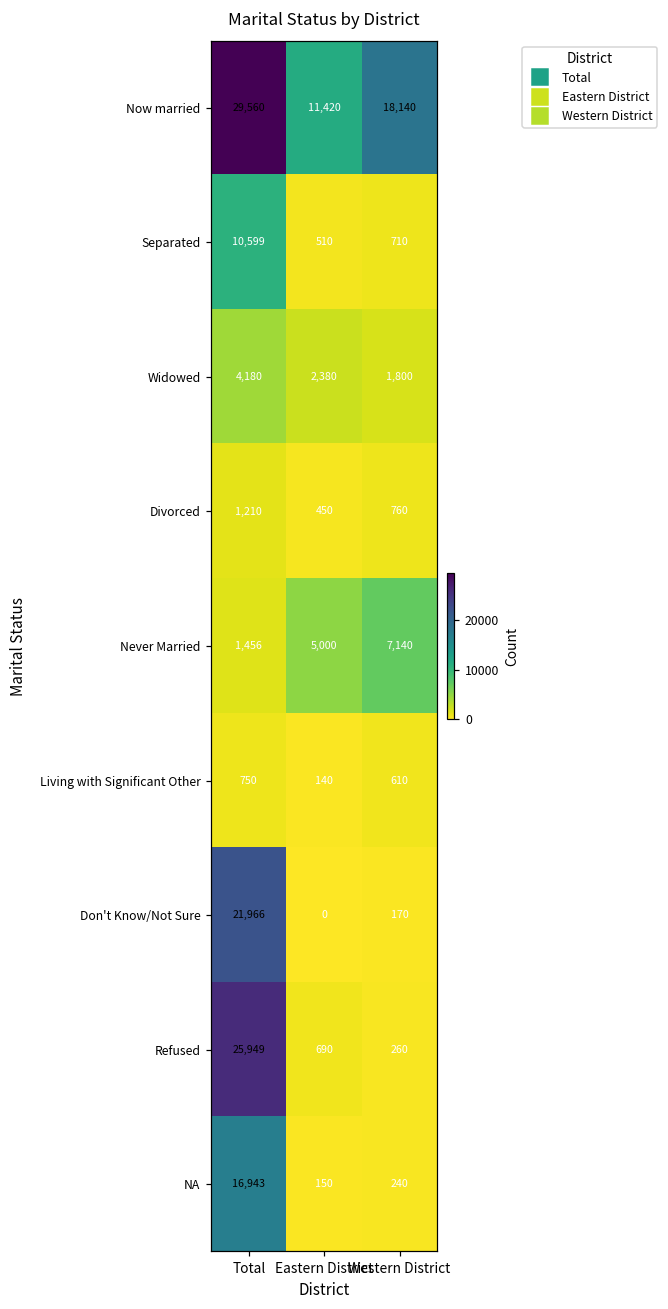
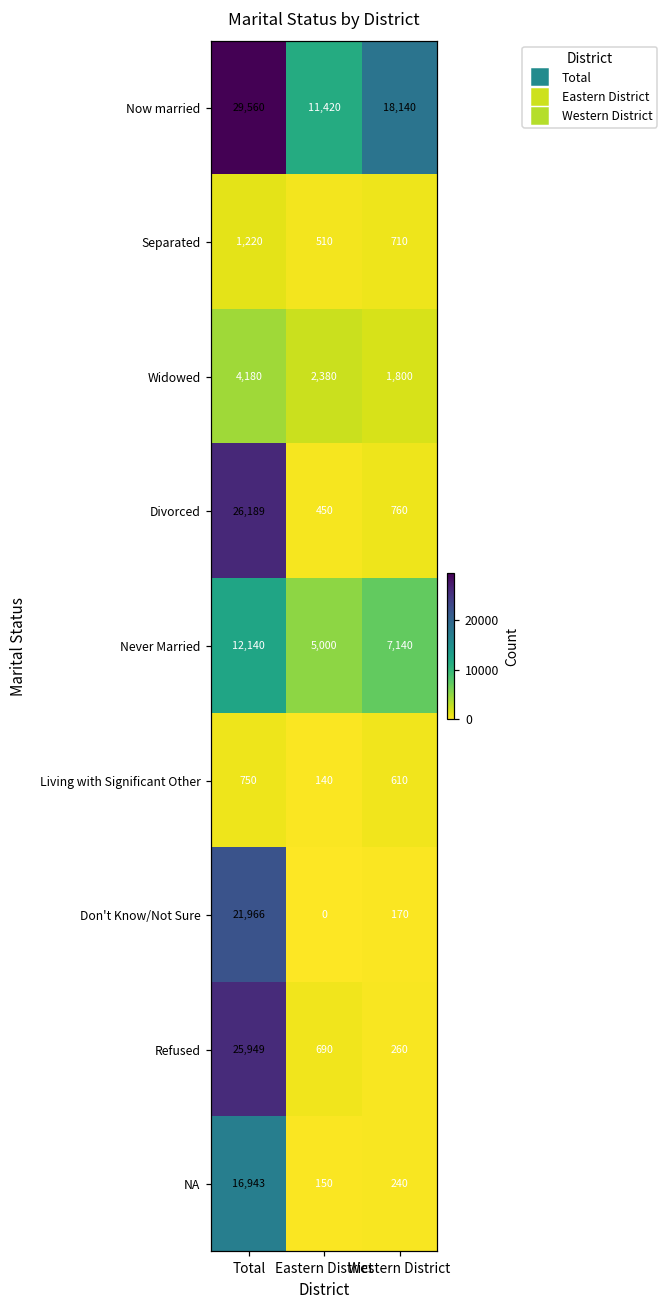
Separated, Total: 10,599 -> 1,220
Divorced, Total: 1,210 -> 26,189
Never Married, Total: 1,456 -> 12,140
